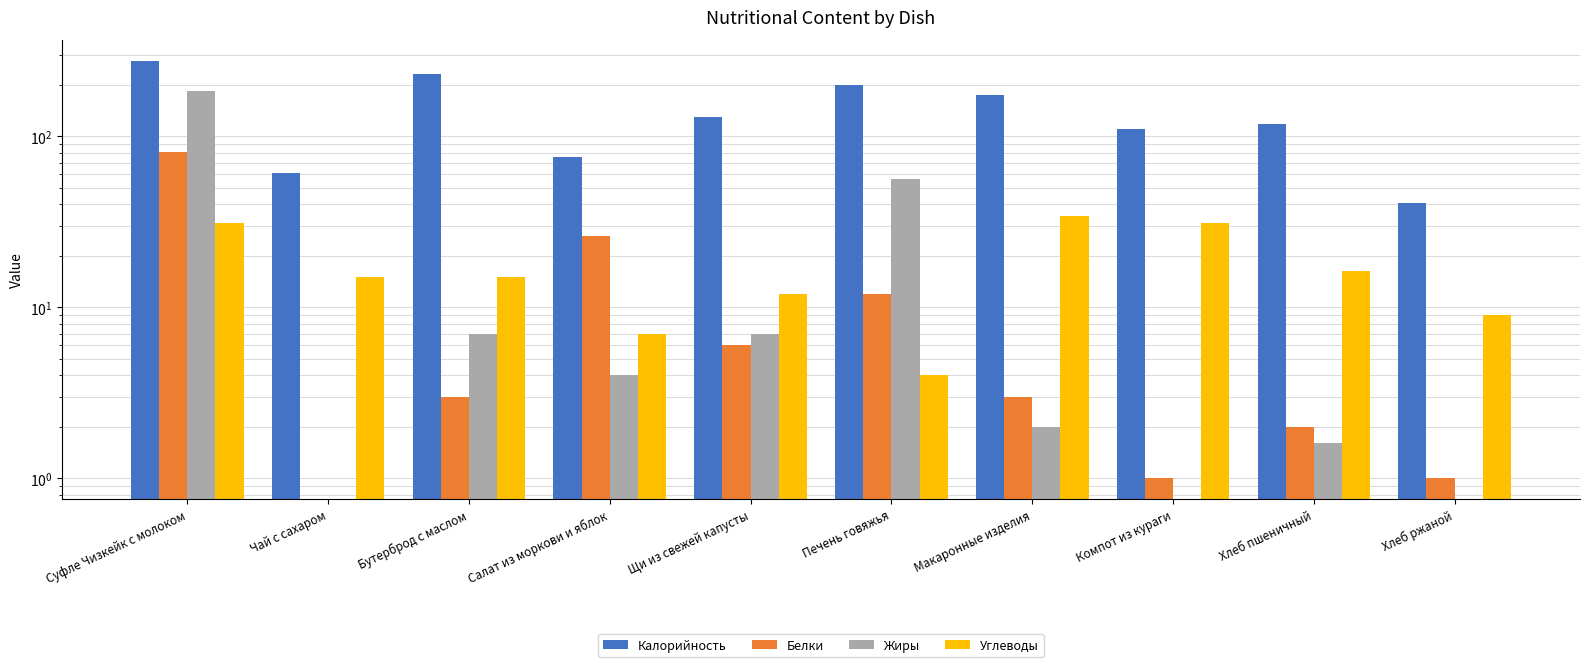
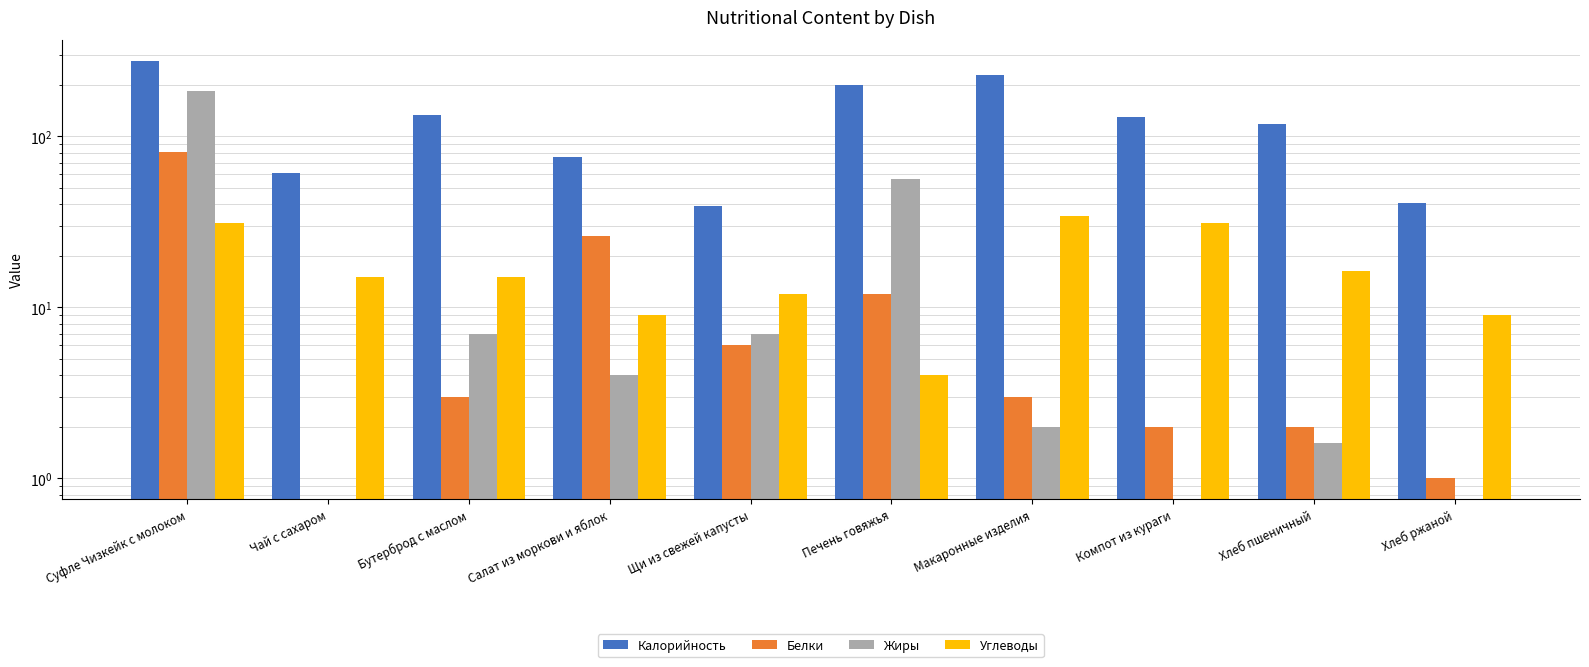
Калорийность, Бутерброд с маслом: 230 -> 130
Углеводы, Салат из моркови и яблок: 7 -> 9
Калорийность, Щи из свежей капусты: 130 -> 39
Калорийность, Макаронные изделия: 180 -> 230
Калорийность, Компот из кураги: 110 -> 130
Белки, Компот из кураги: 1 -> 2
